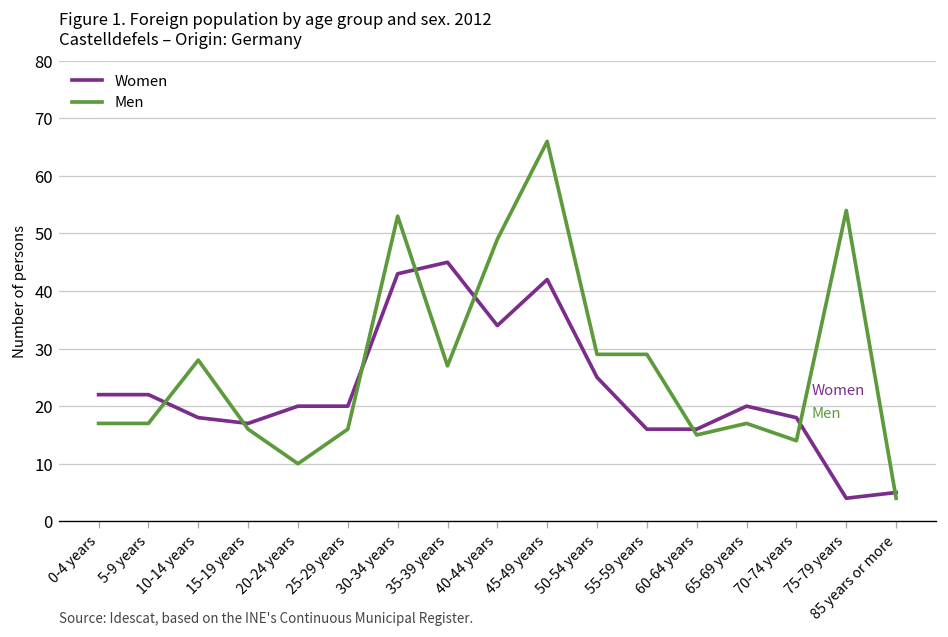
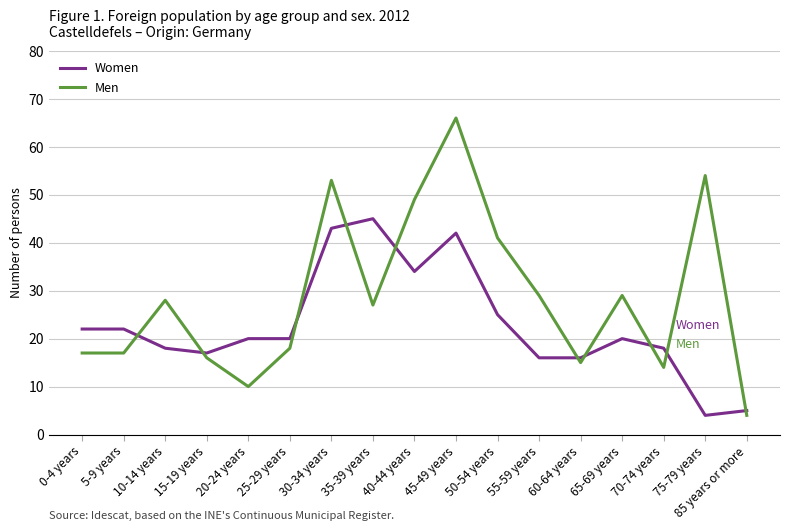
Men, 25-29 years: 16 -> 18
Men, 50-54 years: 29 -> 41
Men, 65-69 years: 17 -> 29
